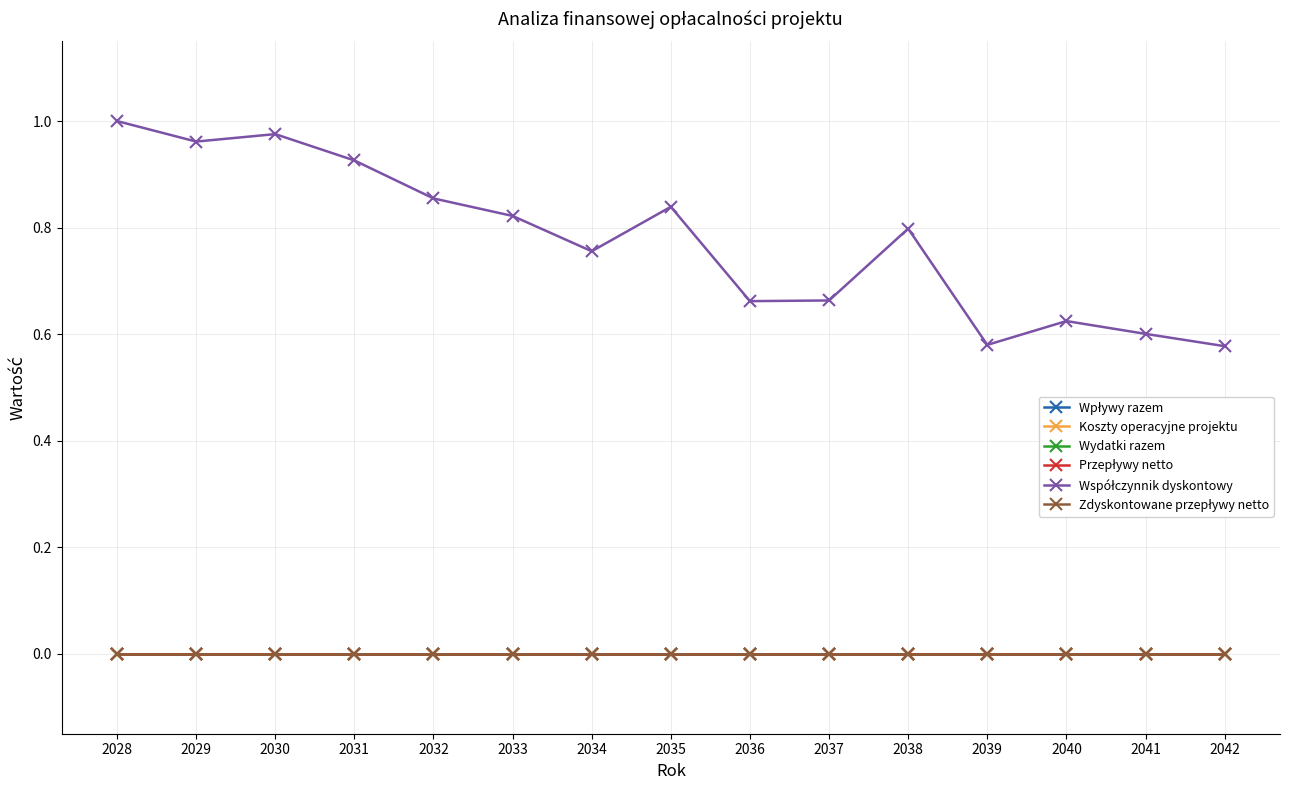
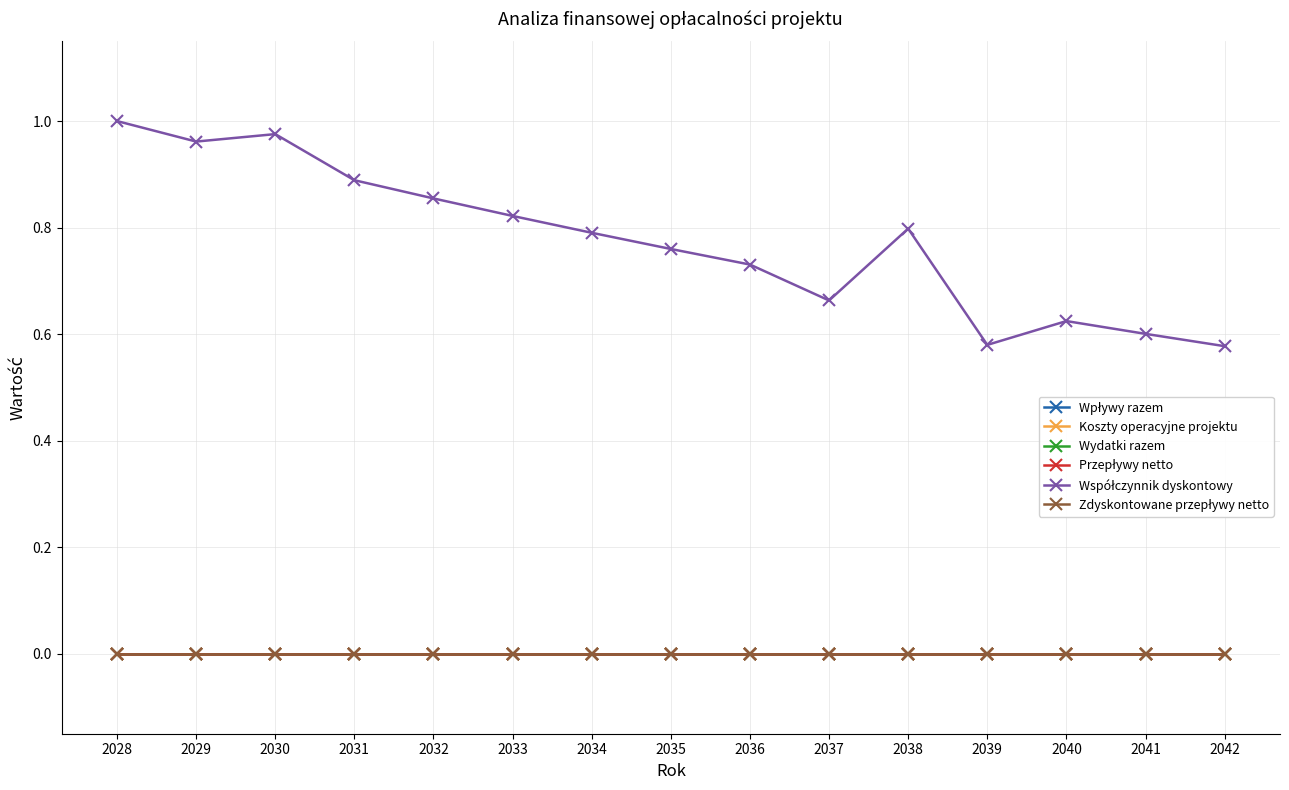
Współczynnik dyskontowy, 2031: 0.93 -> 0.89
Współczynnik dyskontowy, 2034: 0.76 -> 0.79
Współczynnik dyskontowy, 2035: 0.84 -> 0.76
Współczynnik dyskontowy, 2036: 0.66 -> 0.73
